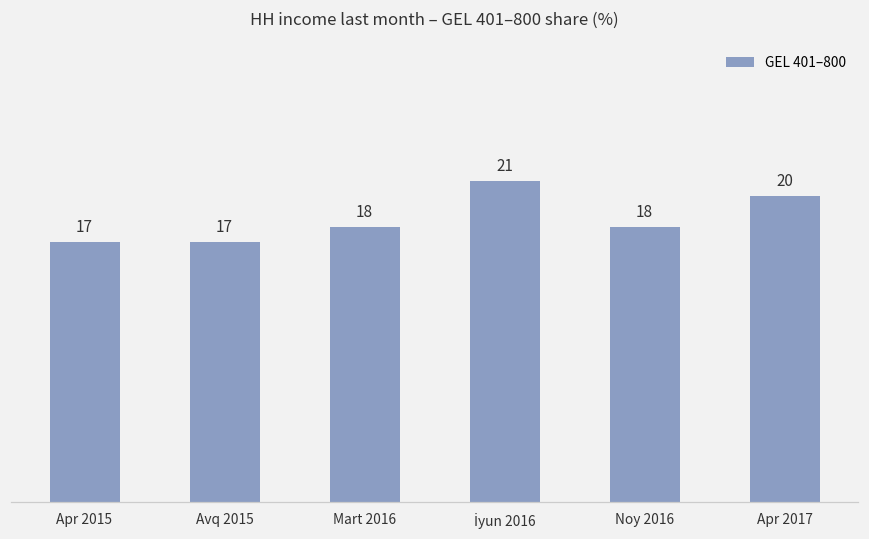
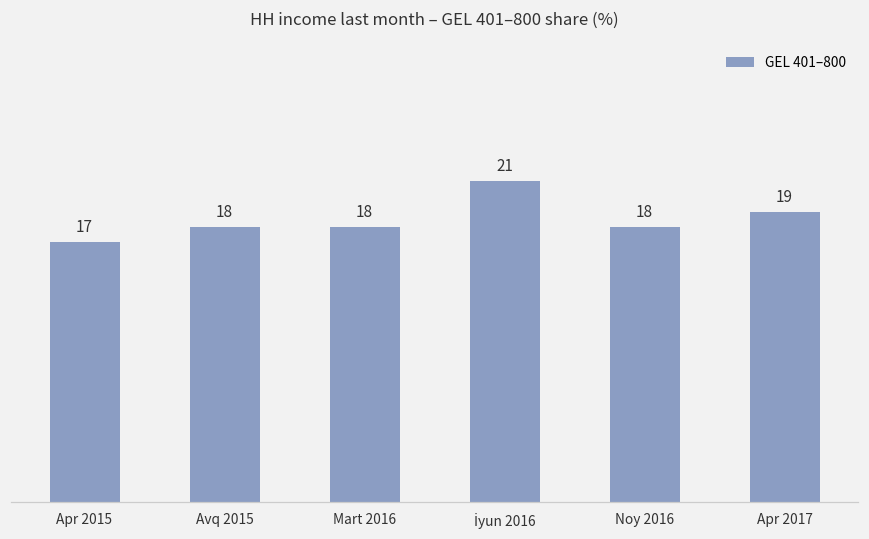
Avq 2015: 17 -> 18
Apr 2017: 20 -> 19
